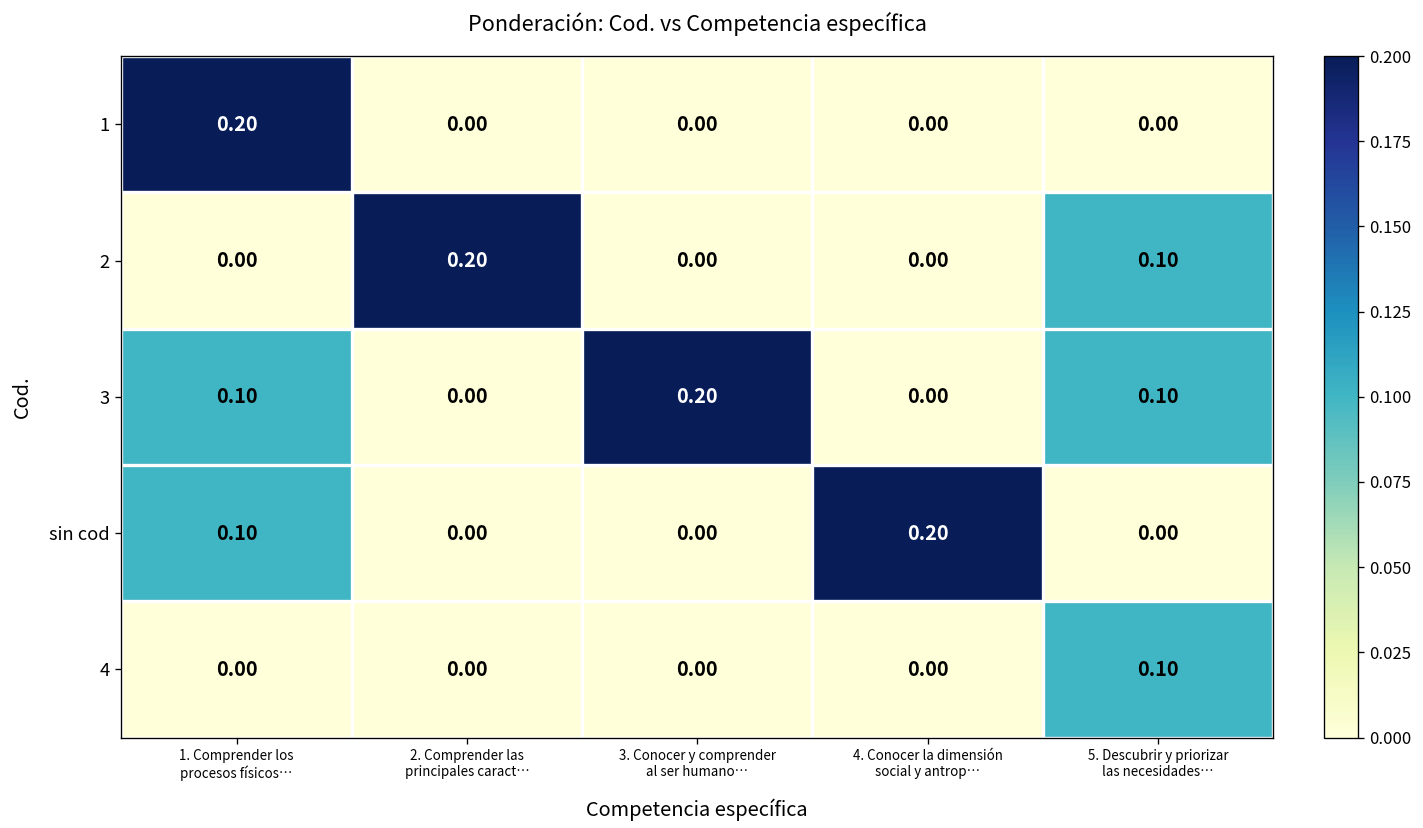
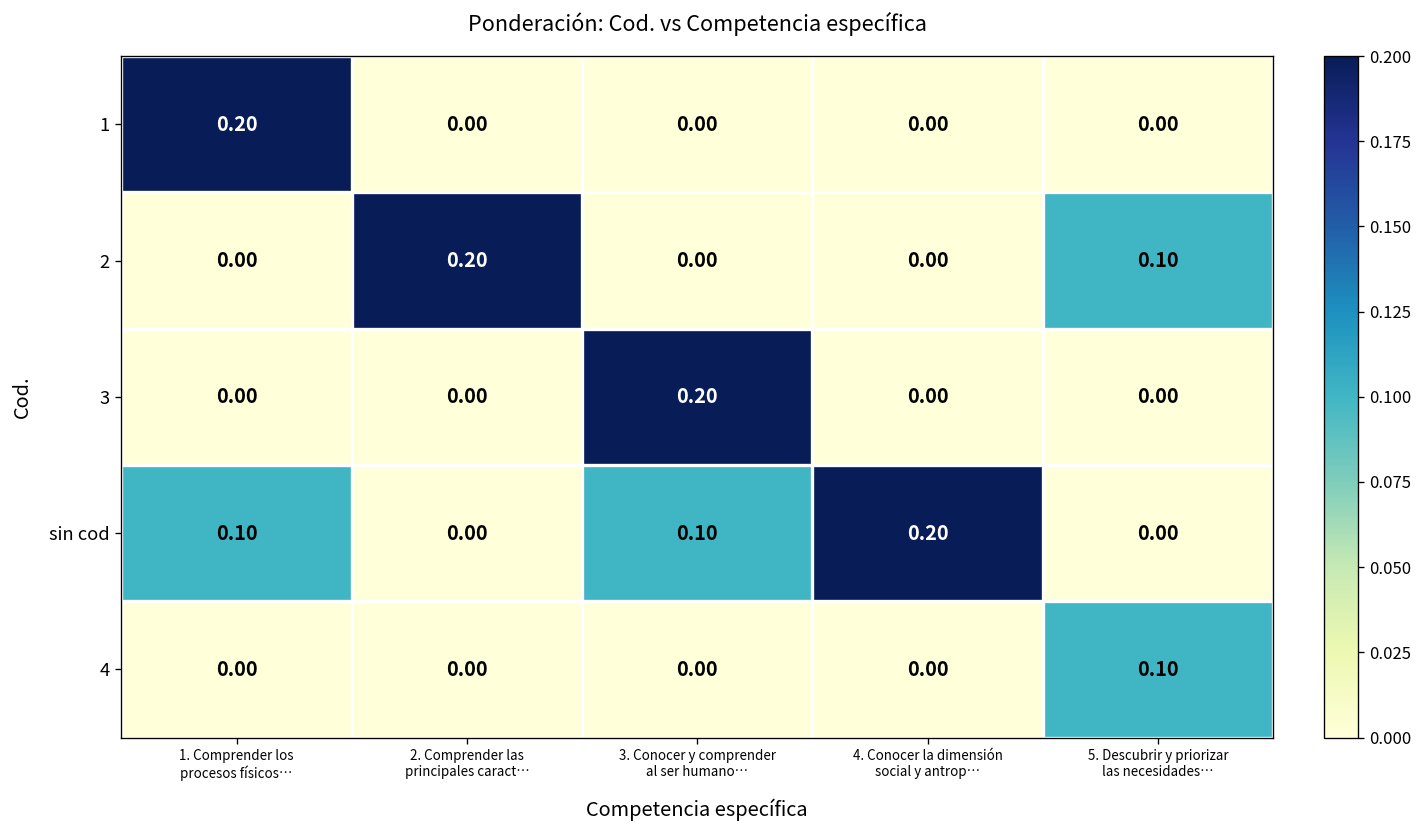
3, 1. Comprender los procesos físicos…: 0.10 -> 0.00
3, 5. Descubrir y priorizar las necesidades…: 0.10 -> 0.00
sin cod, 3. Conocer y comprender al ser humano…: 0.00 -> 0.10
